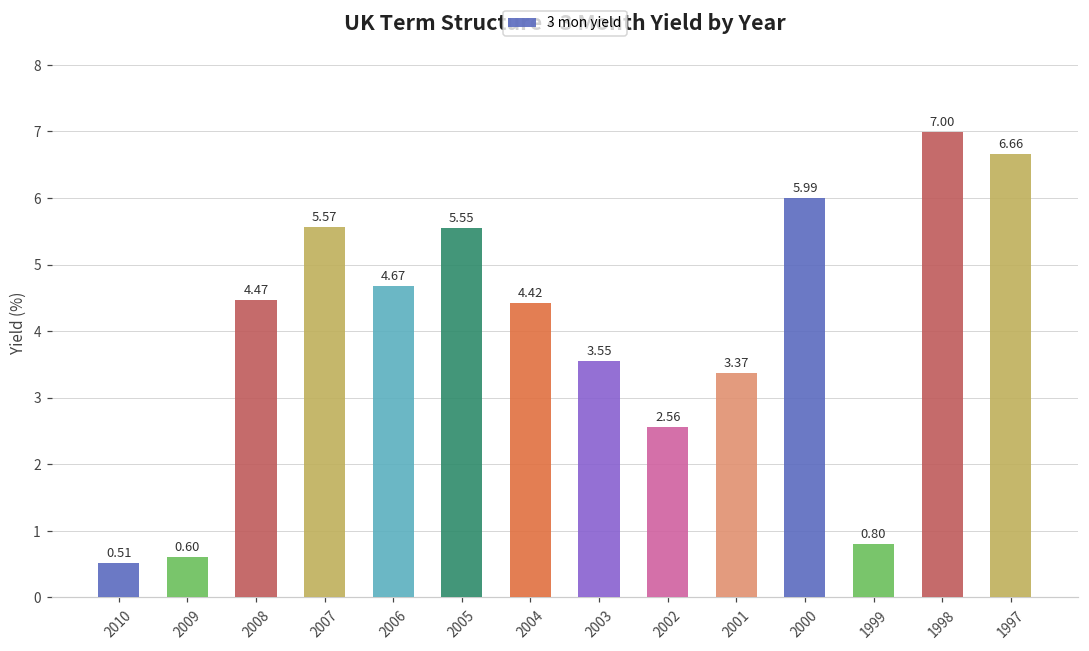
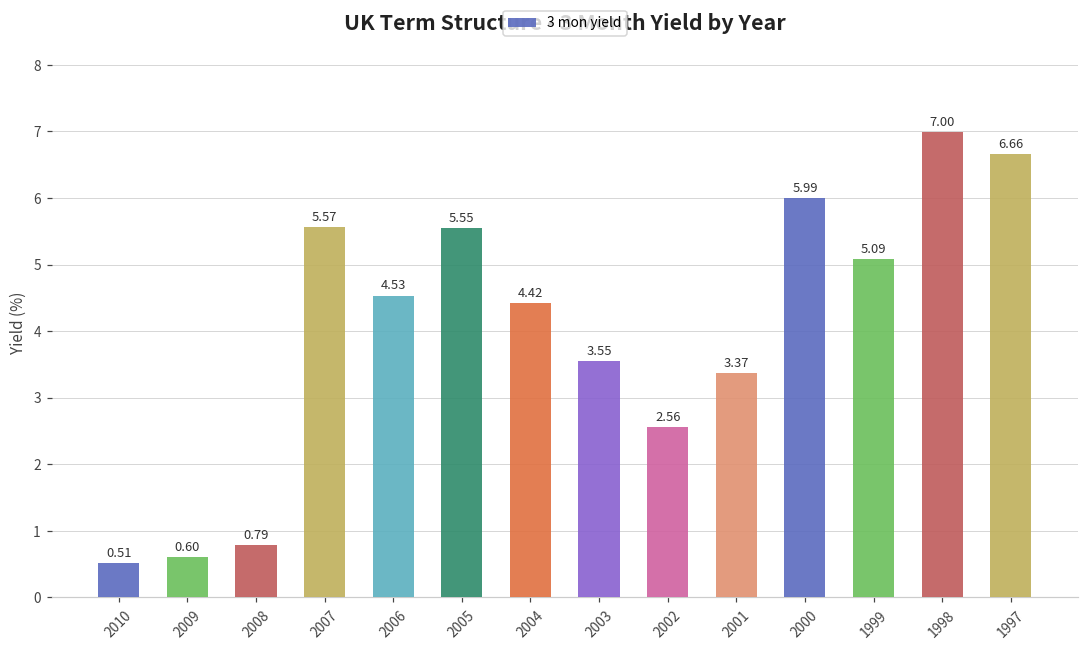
2008: 4.47 -> 0.79
2006: 4.67 -> 4.53
1999: 0.80 -> 5.09
